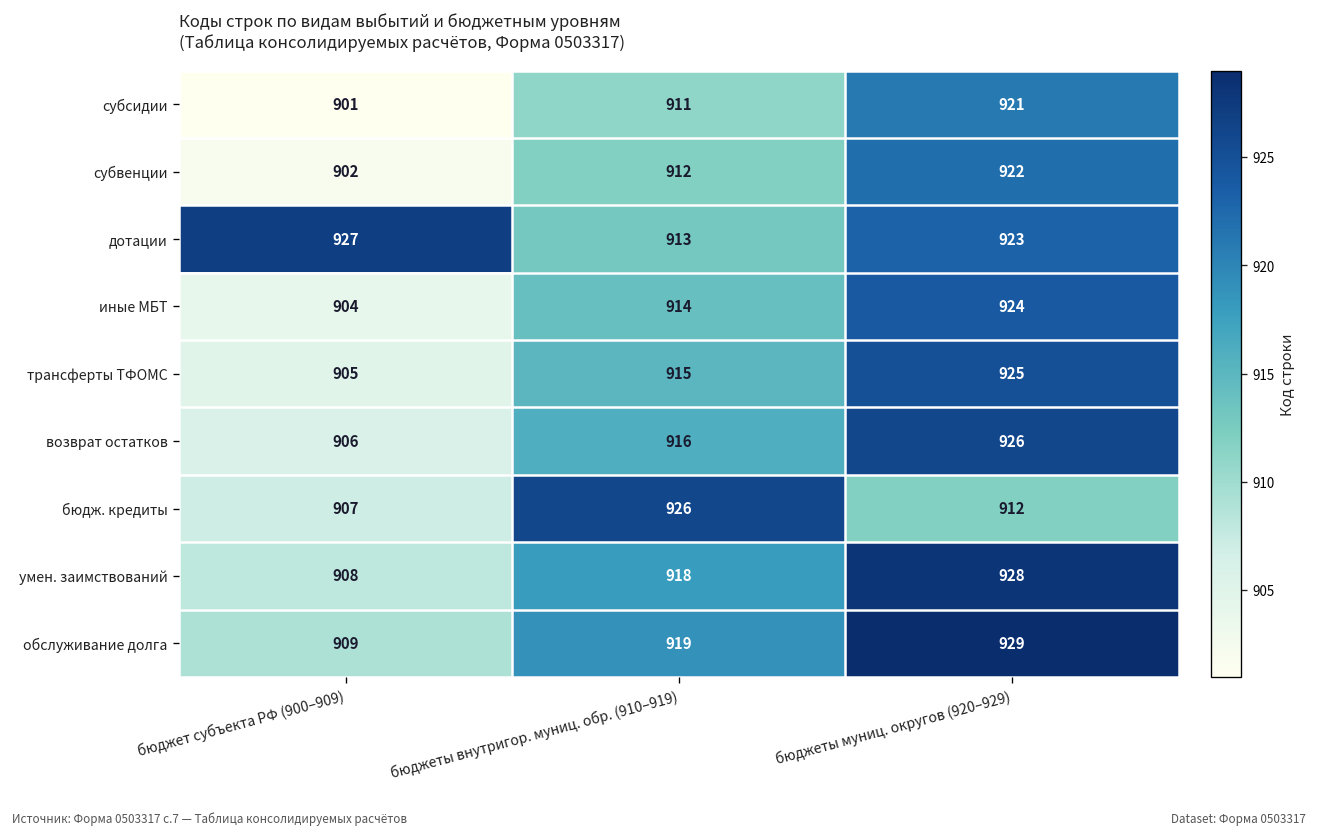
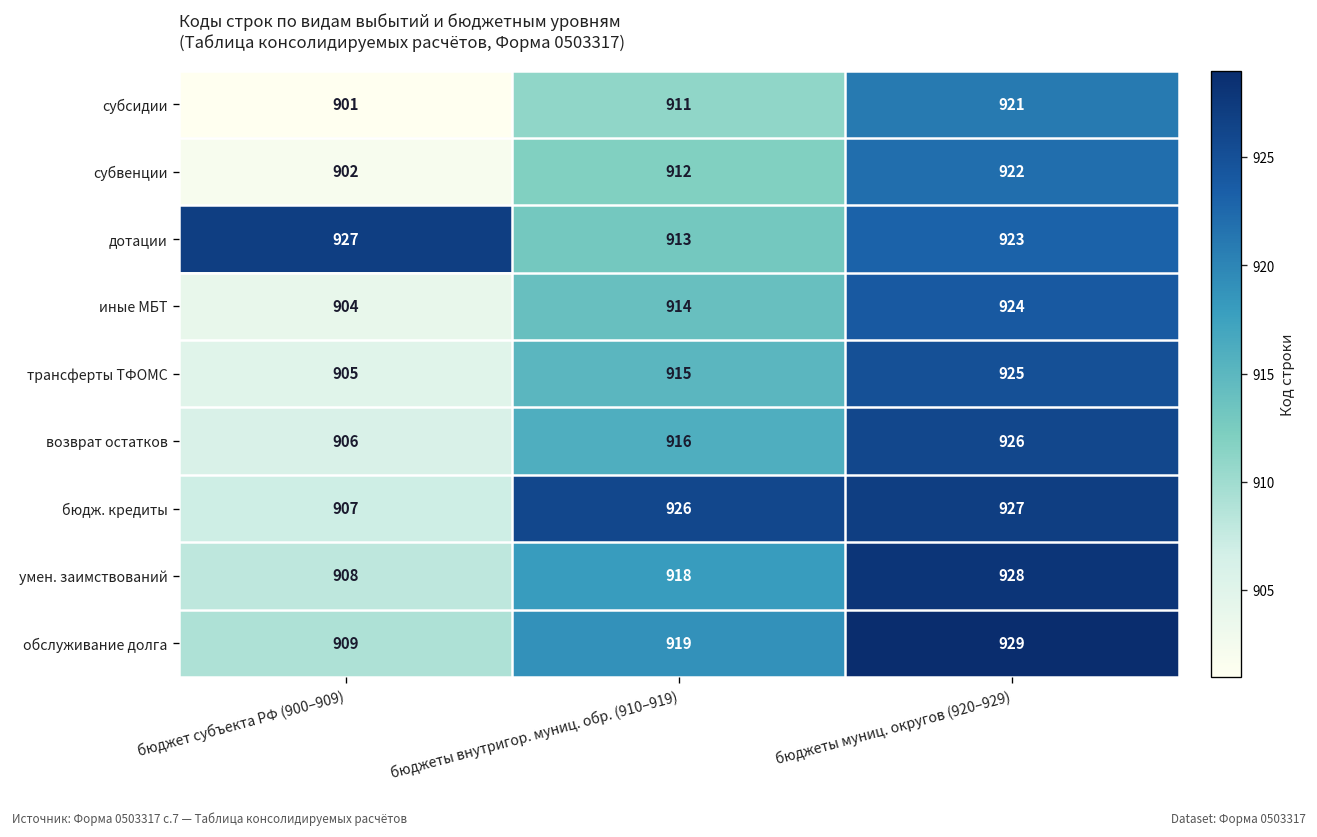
бюдж. кредиты, бюджеты муниц. округов (920–929): 912 -> 927
